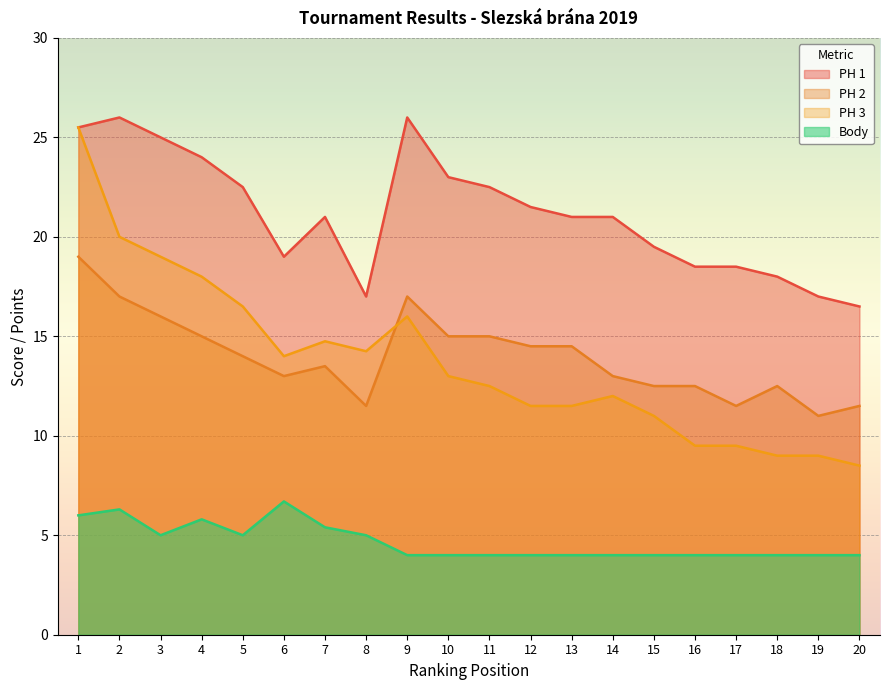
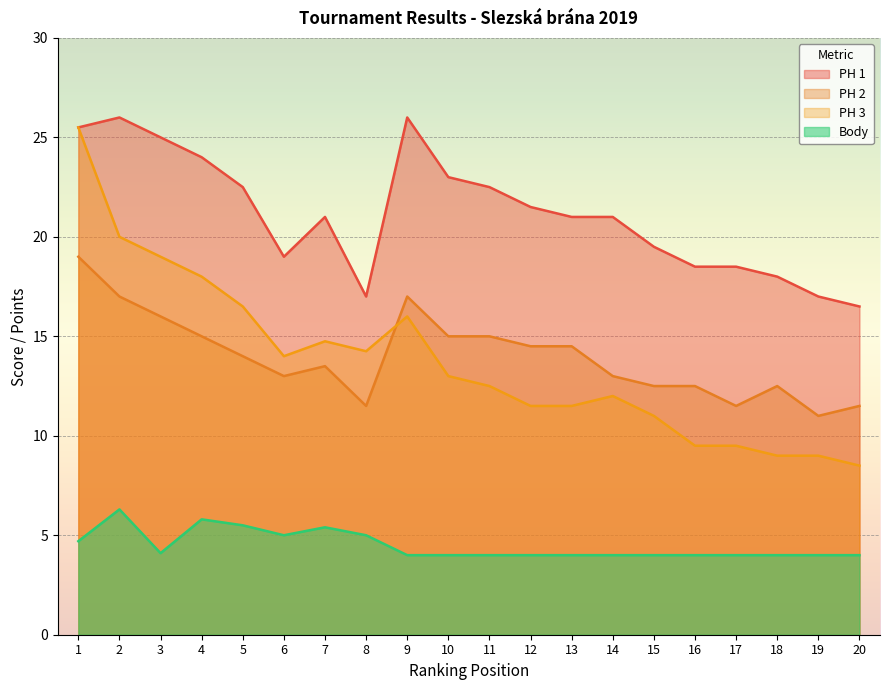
Body, 1: 6.0 -> 4.7
Body, 3: 5.0 -> 4.1
Body, 5: 5.0 -> 5.5
Body, 6: 6.7 -> 5.0
